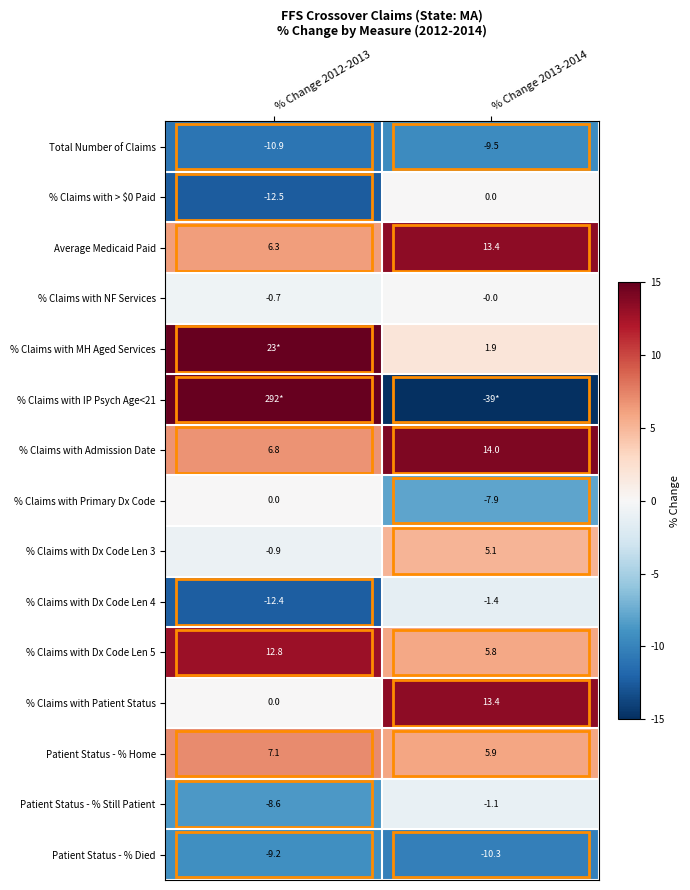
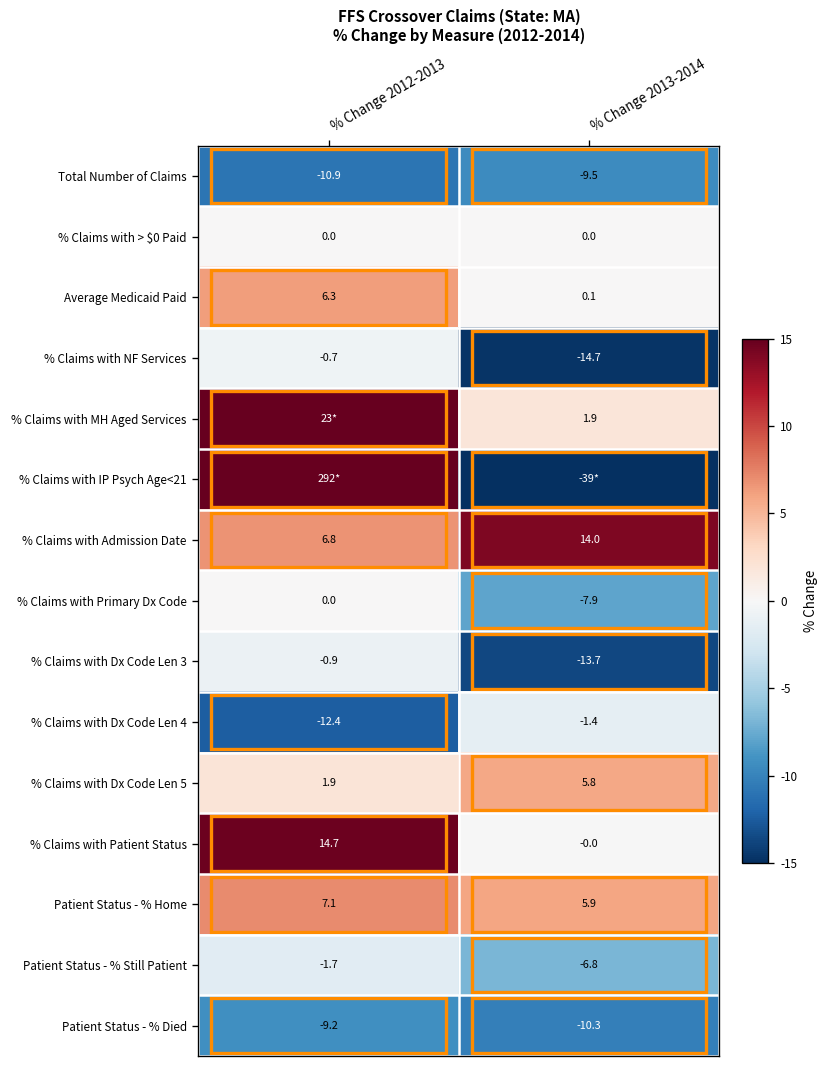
% Claims with > $0 Paid, % Change 2012-2013: -12.5 -> 0.0
Average Medicaid Paid, % Change 2013-2014: 13.4 -> 0.1
% Claims with NF Services, % Change 2013-2014: -0.0 -> -14.7
% Claims with Dx Code Len 3, % Change 2013-2014: 5.1 -> -13.7
% Claims with Dx Code Len 5, % Change 2012-2013: 12.8 -> 1.9
% Claims with Patient Status, % Change 2012-2013: 0.0 -> 14.7
% Claims with Patient Status, % Change 2013-2014: 13.4 -> -0.0
Patient Status - % Still Patient, % Change 2012-2013: -8.6 -> -1.7
Patient Status - % Still Patient, % Change 2013-2014: -1.1 -> -6.8
